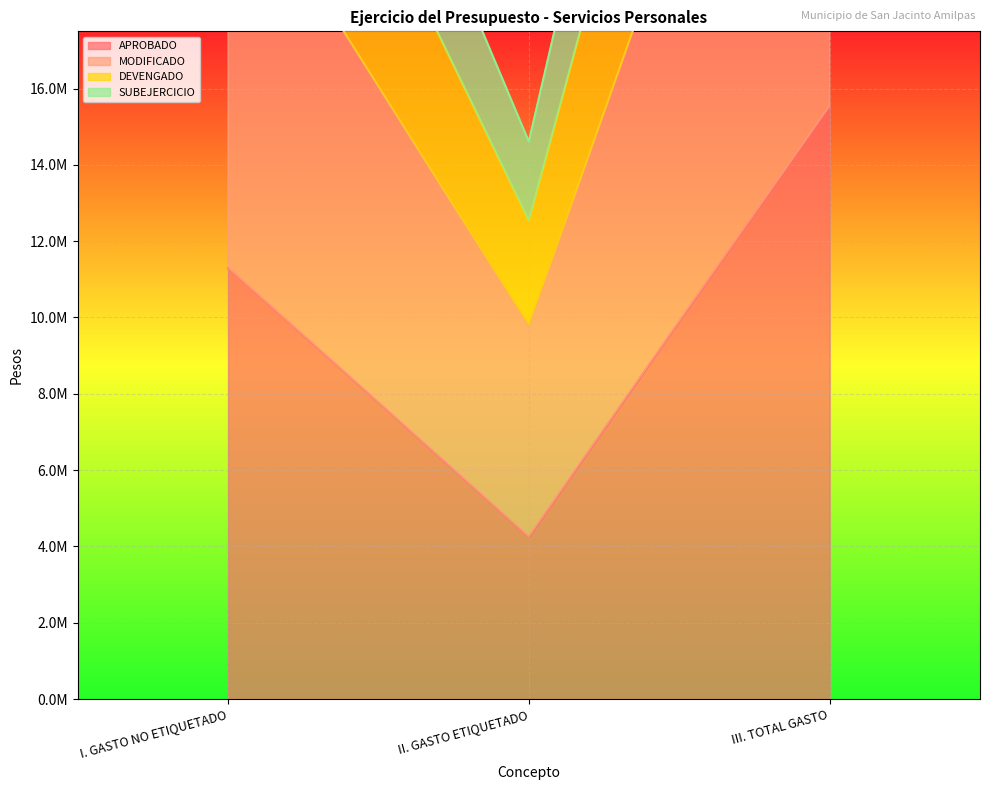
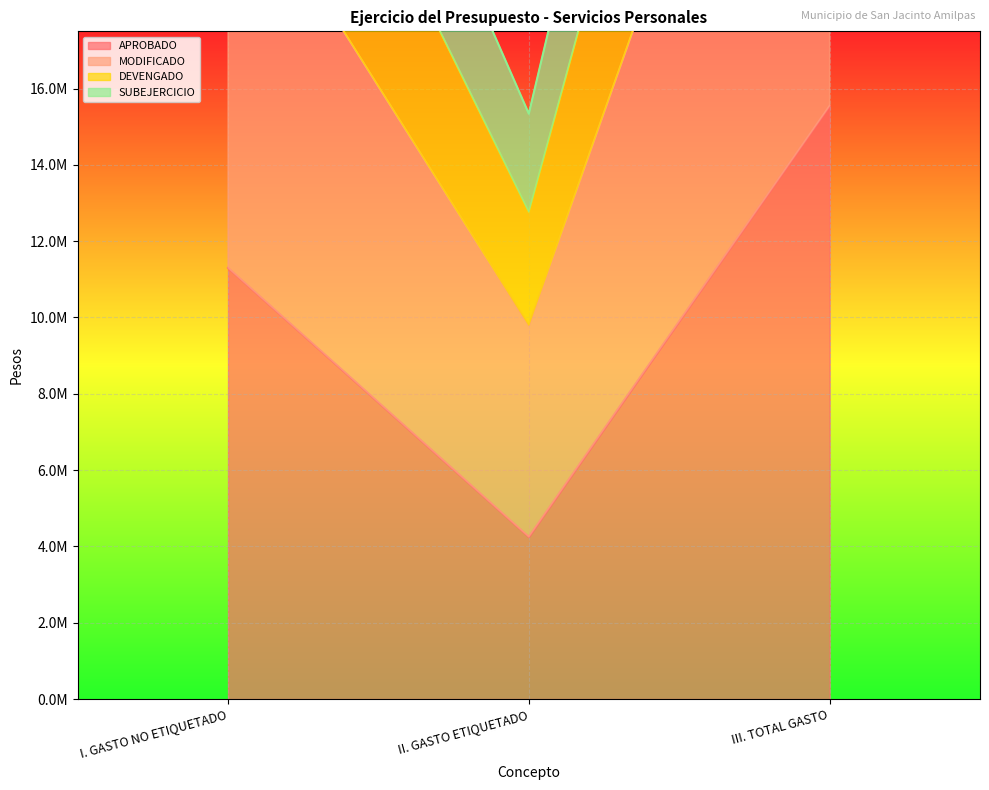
DEVENGADO, II. GASTO ETIQUETADO: 2700000 -> 3000000
SUBEJERCICIO, II. GASTO ETIQUETADO: 2100000 -> 2600000
